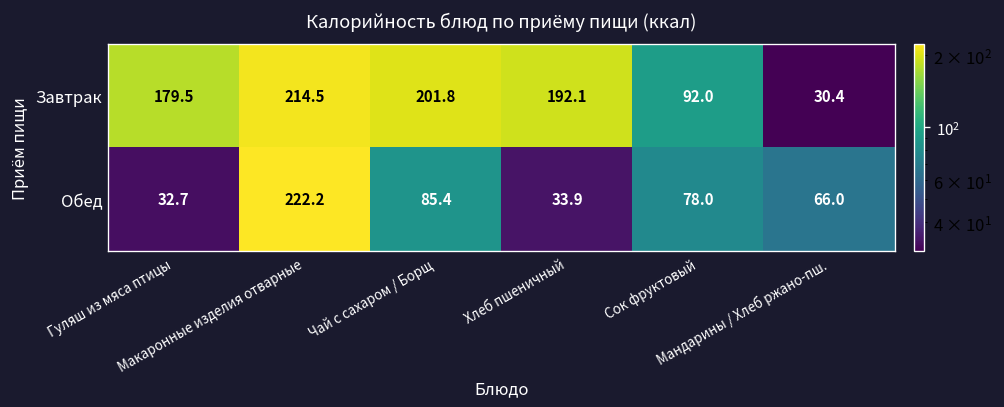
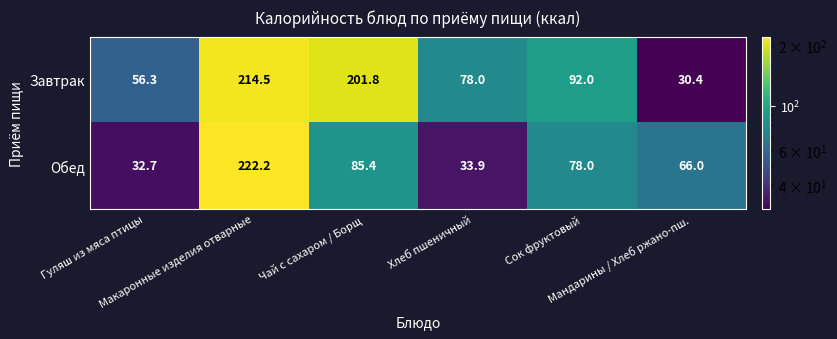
Завтрак, Гуляш из мяса птицы: 179.5 -> 56.3
Завтрак, Хлеб пшеничный: 192.1 -> 78.0
